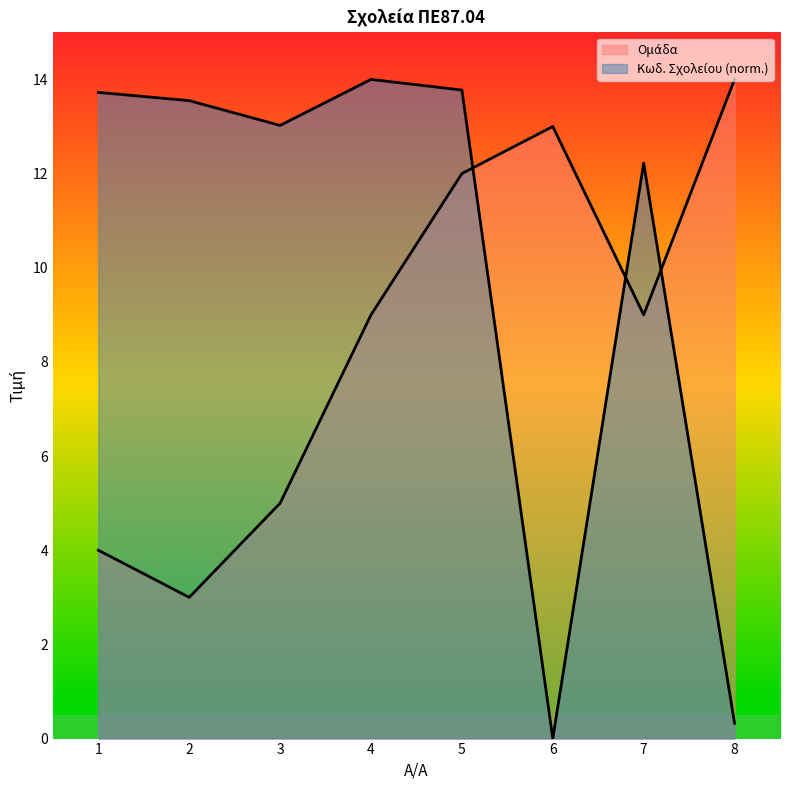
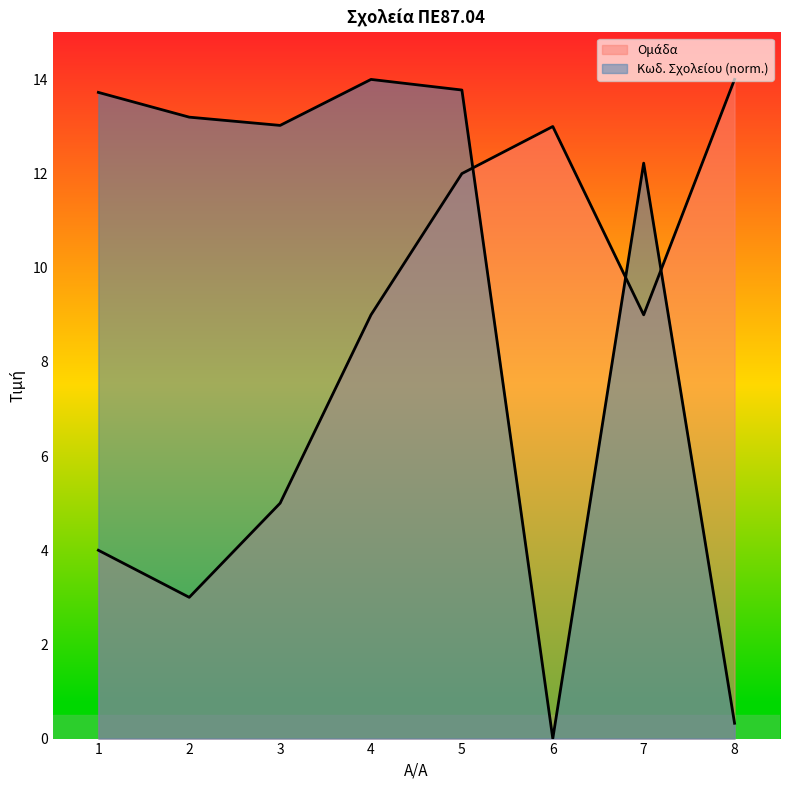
Κωδ. Σχολείου (norm.), 2: 13.5 -> 13.2
